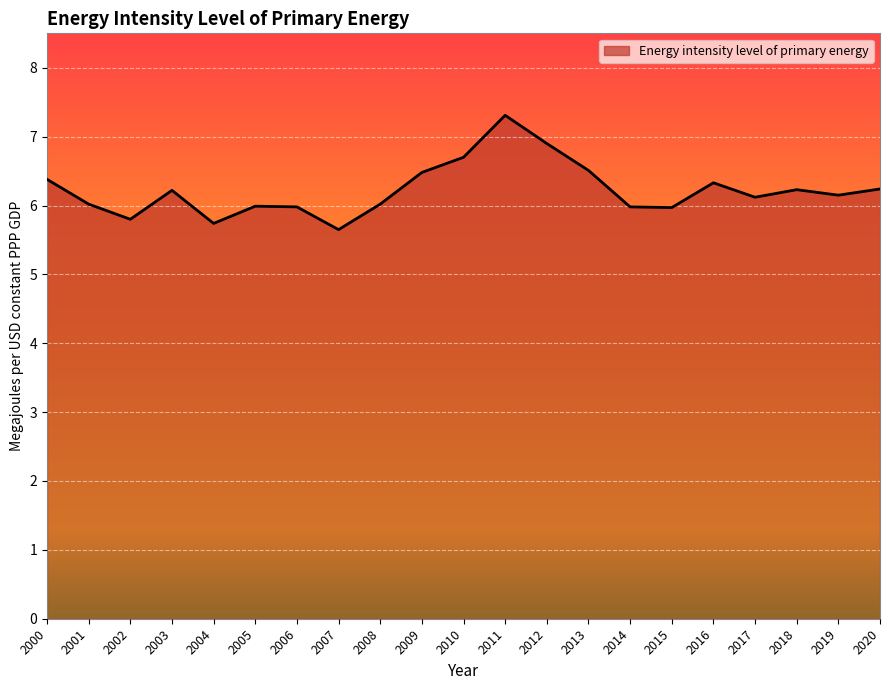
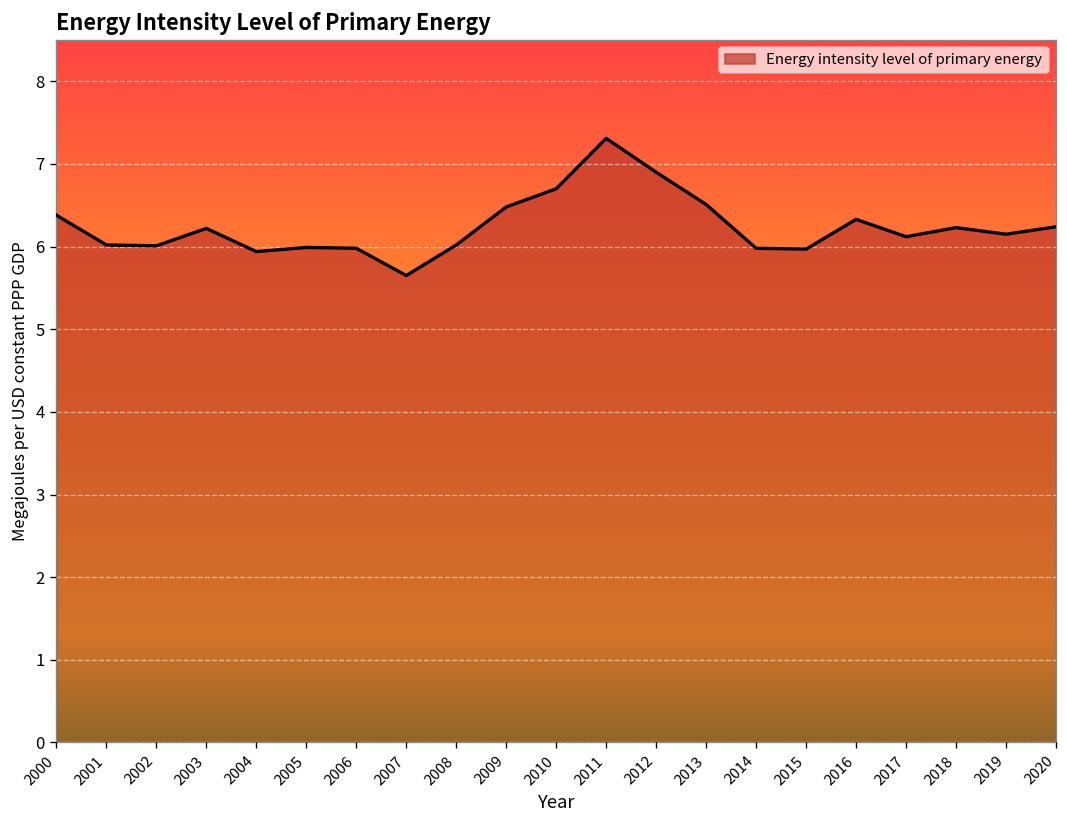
2002: 5.8 -> 6.0
2004: 5.7 -> 5.9
